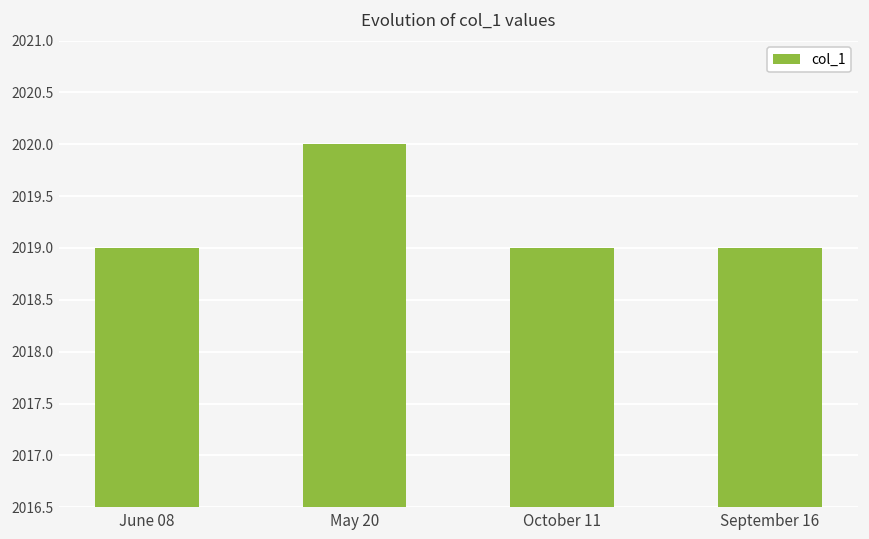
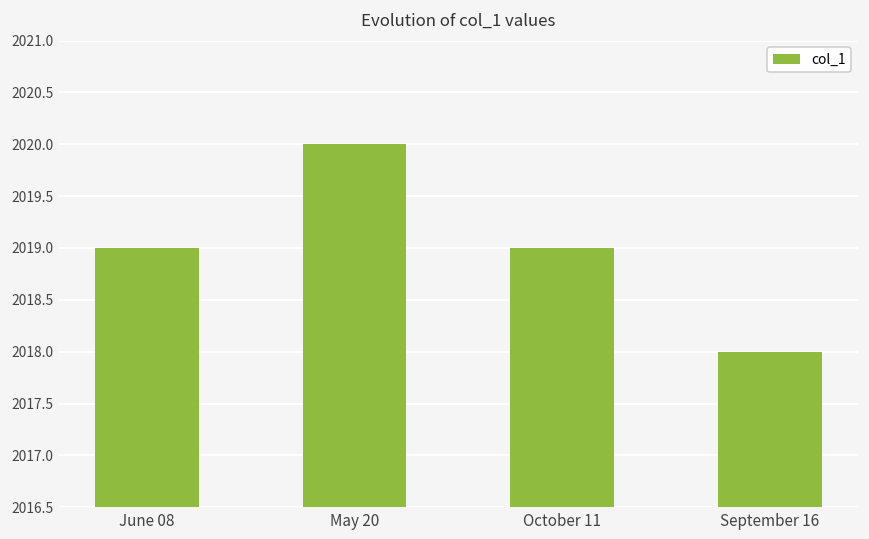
September 16: 2019 -> 2018
